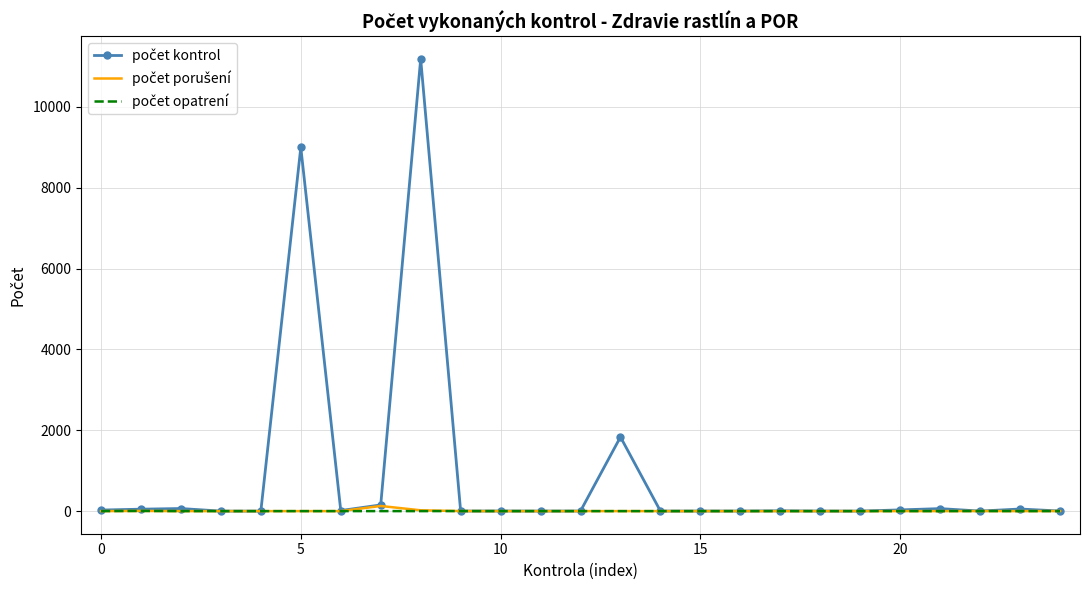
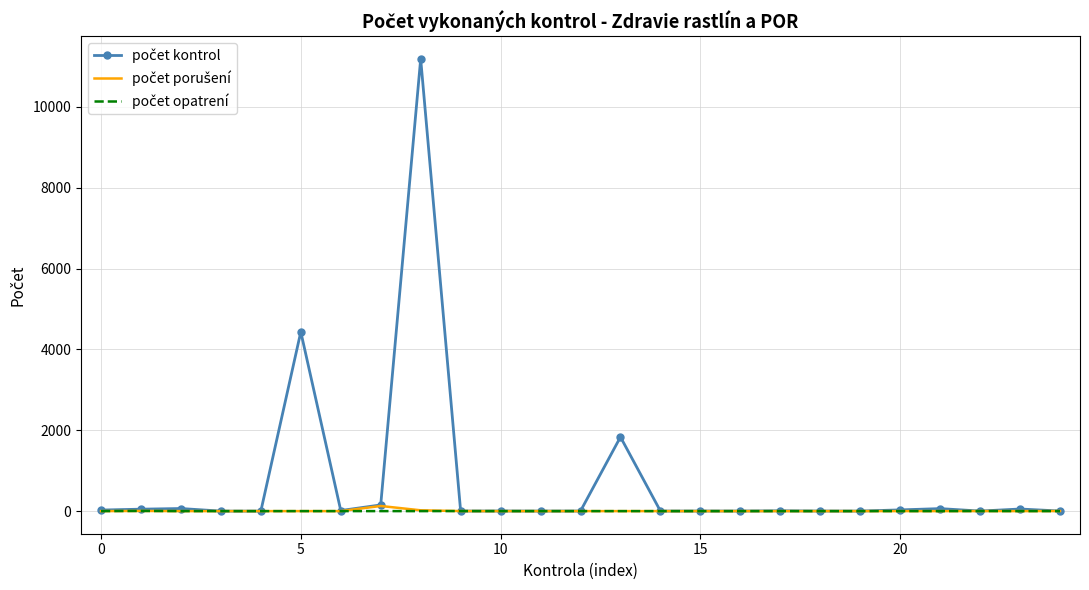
počet kontrol, 5: 9000 -> 4400
